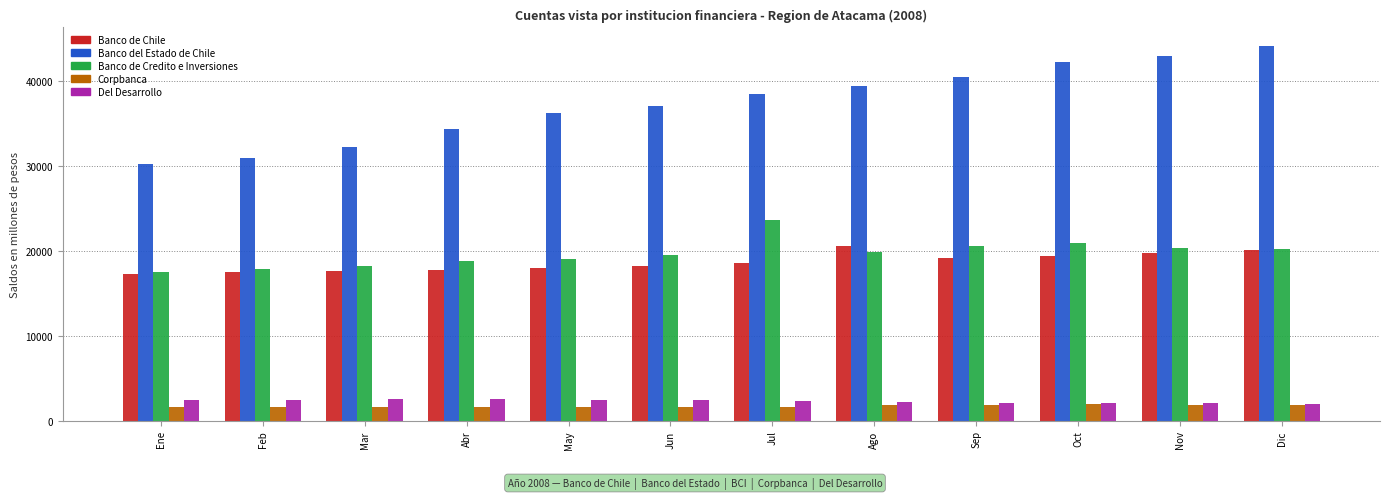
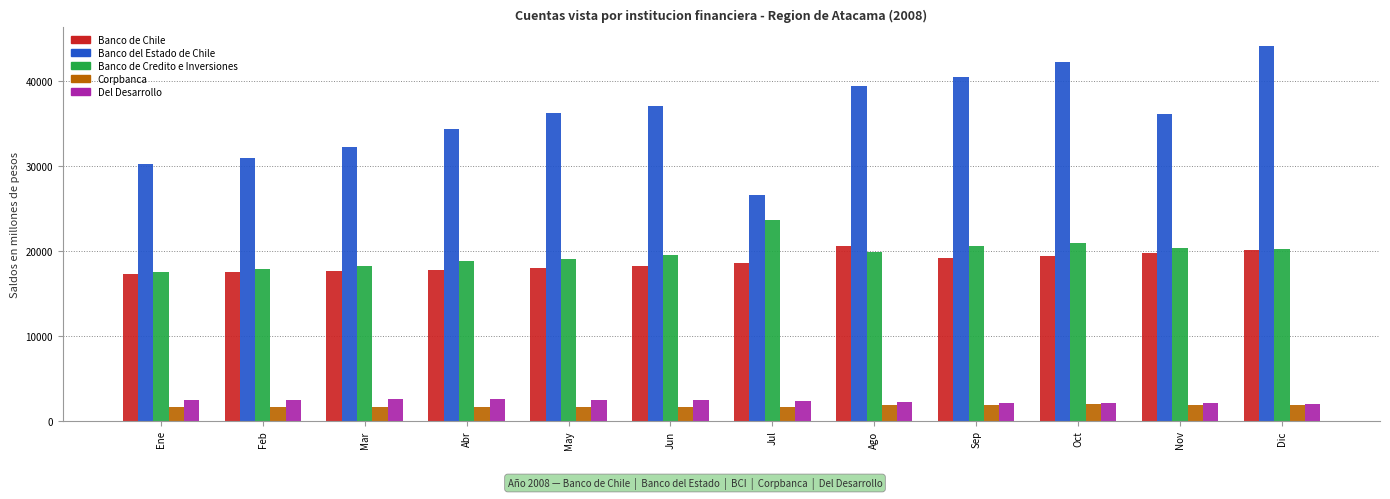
Banco del Estado de Chile, Jul: 39000 -> 27000
Banco del Estado de Chile, Nov: 43000 -> 36000
